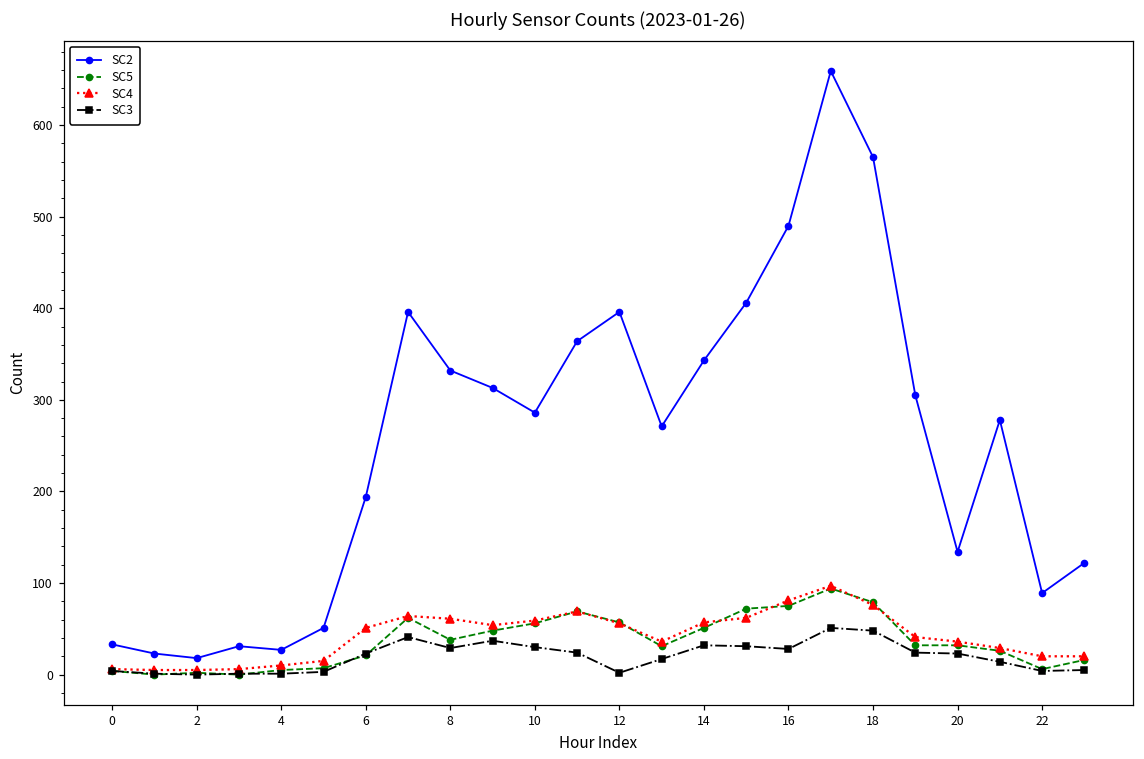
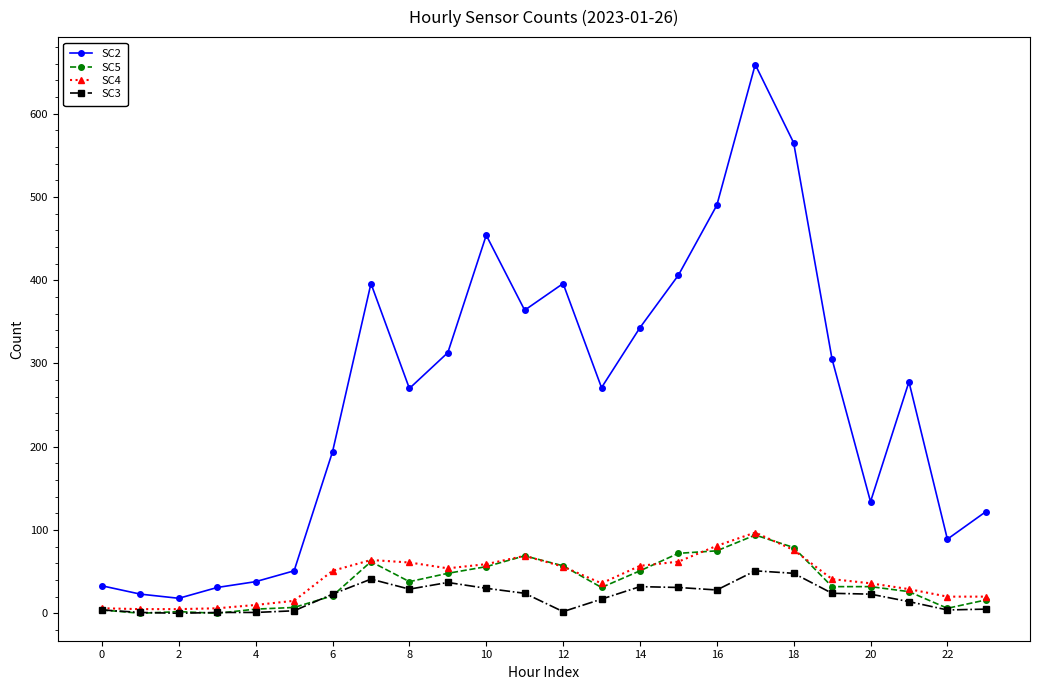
SC2, 4: 30 -> 40
SC2, 8: 330 -> 270
SC2, 10: 290 -> 450
